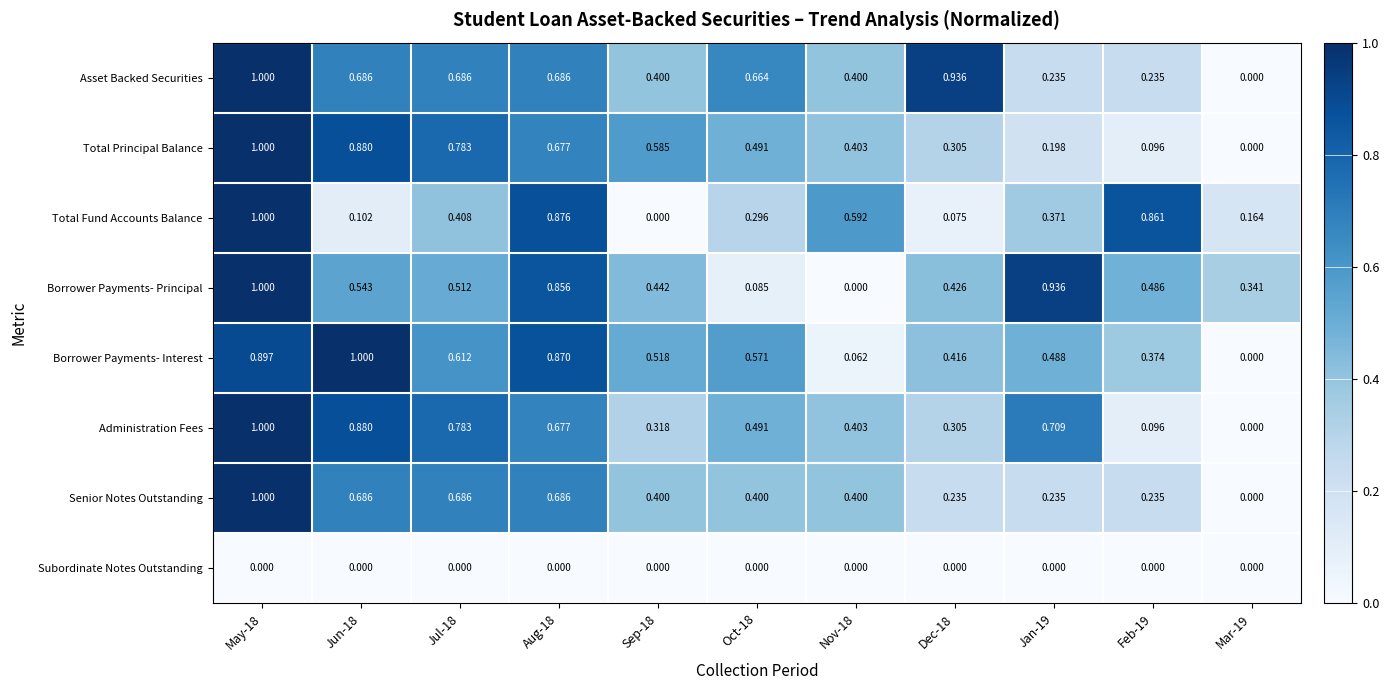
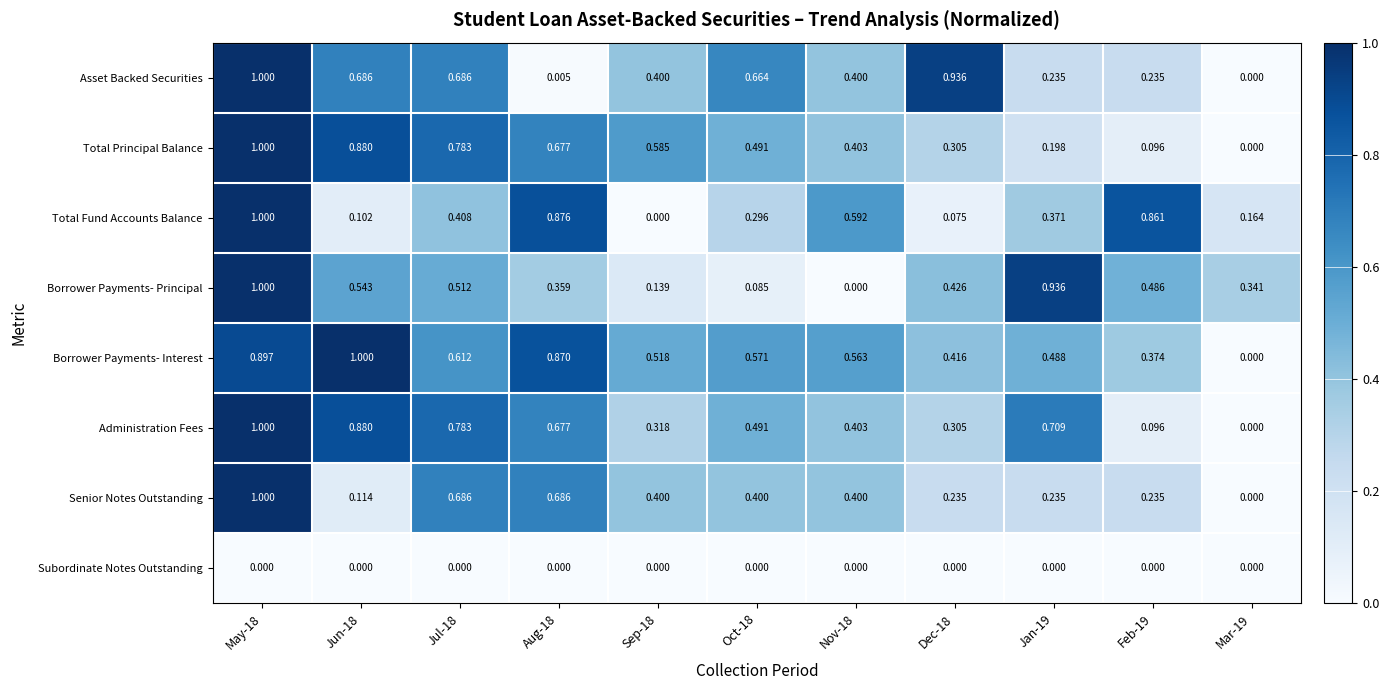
Asset Backed Securities, Aug-18: 0.686 -> 0.005
Borrower Payments- Principal, Aug-18: 0.856 -> 0.359
Borrower Payments- Principal, Sep-18: 0.442 -> 0.139
Borrower Payments- Interest, Nov-18: 0.062 -> 0.563
Senior Notes Outstanding, Jun-18: 0.686 -> 0.114
